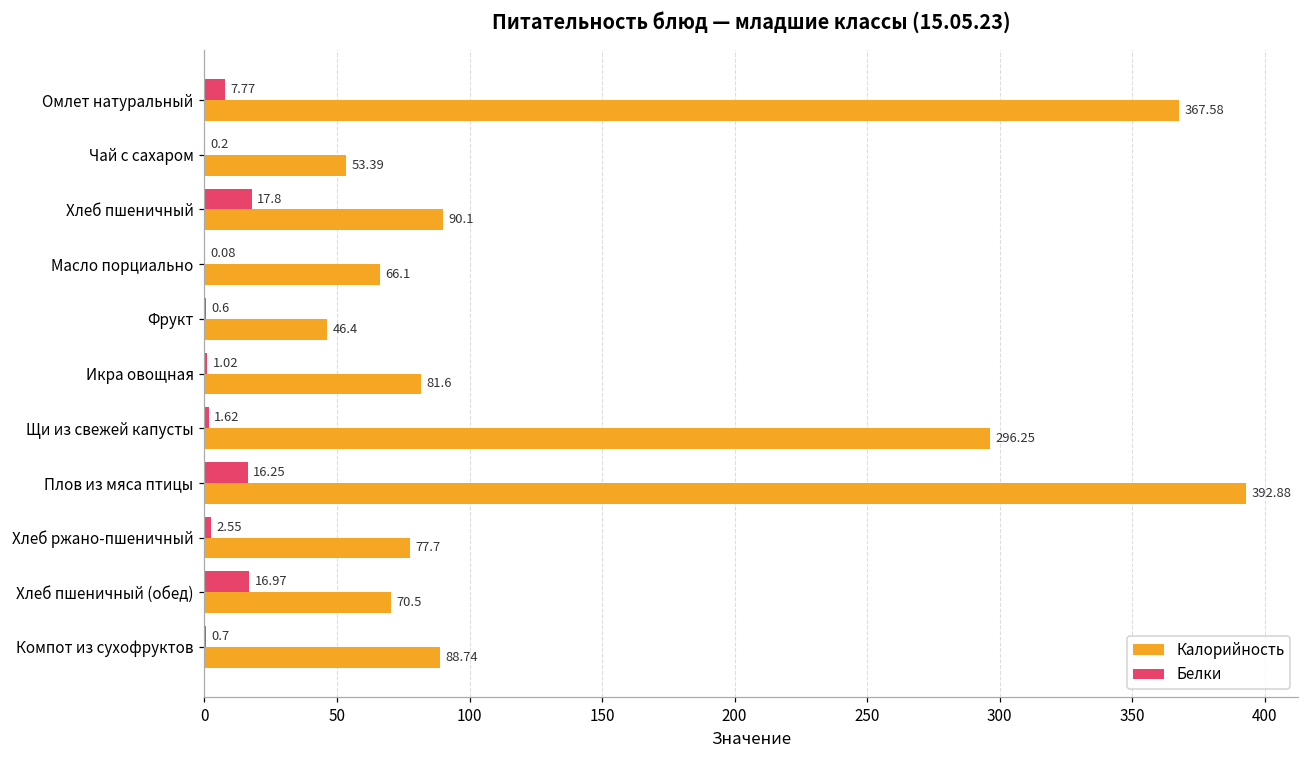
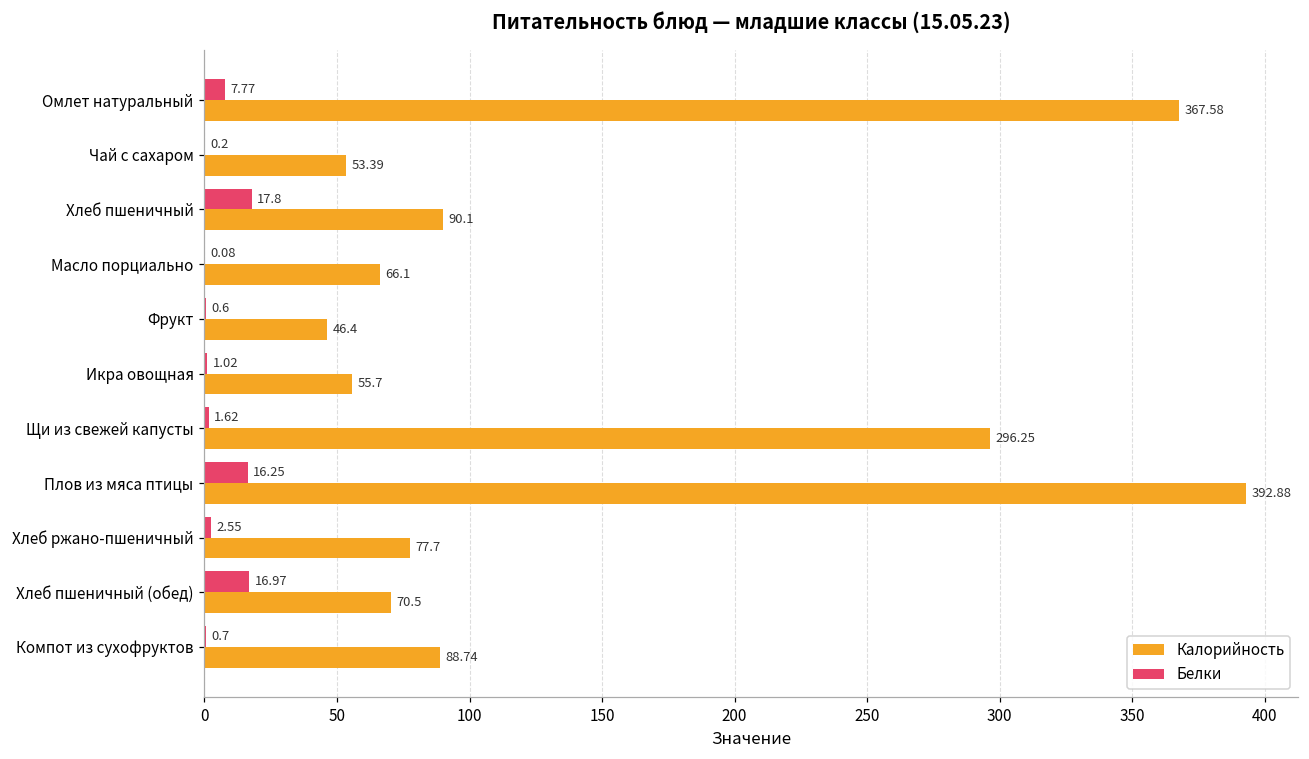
Калорийность, Икра овощная: 81.6 -> 55.7
